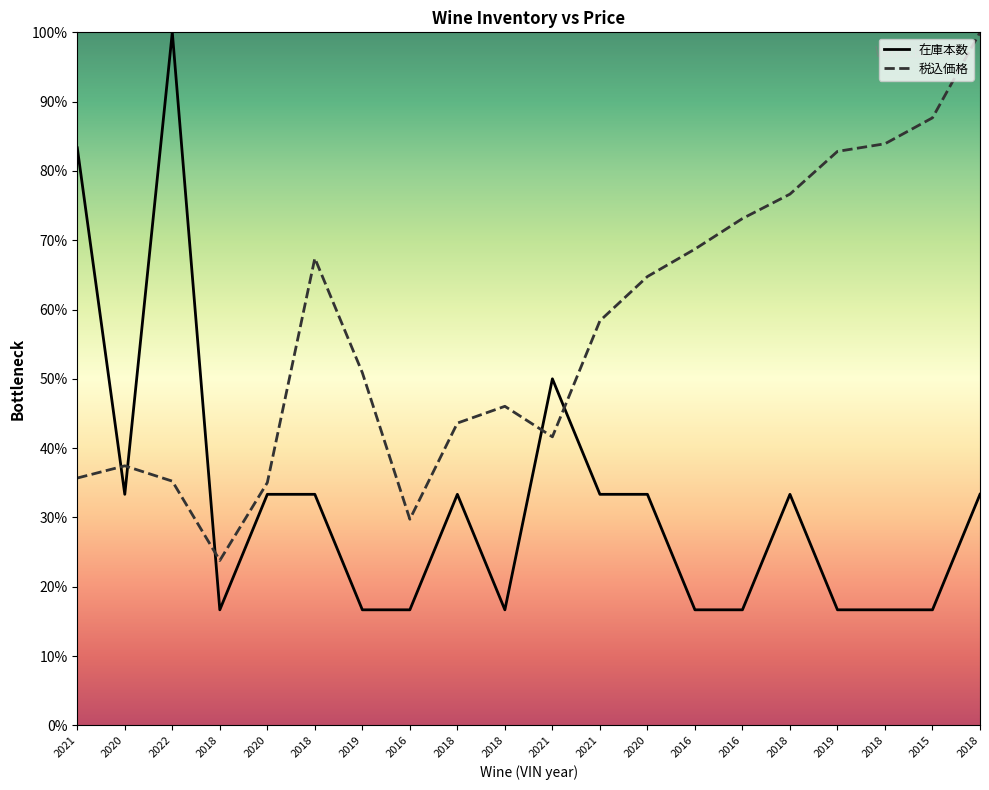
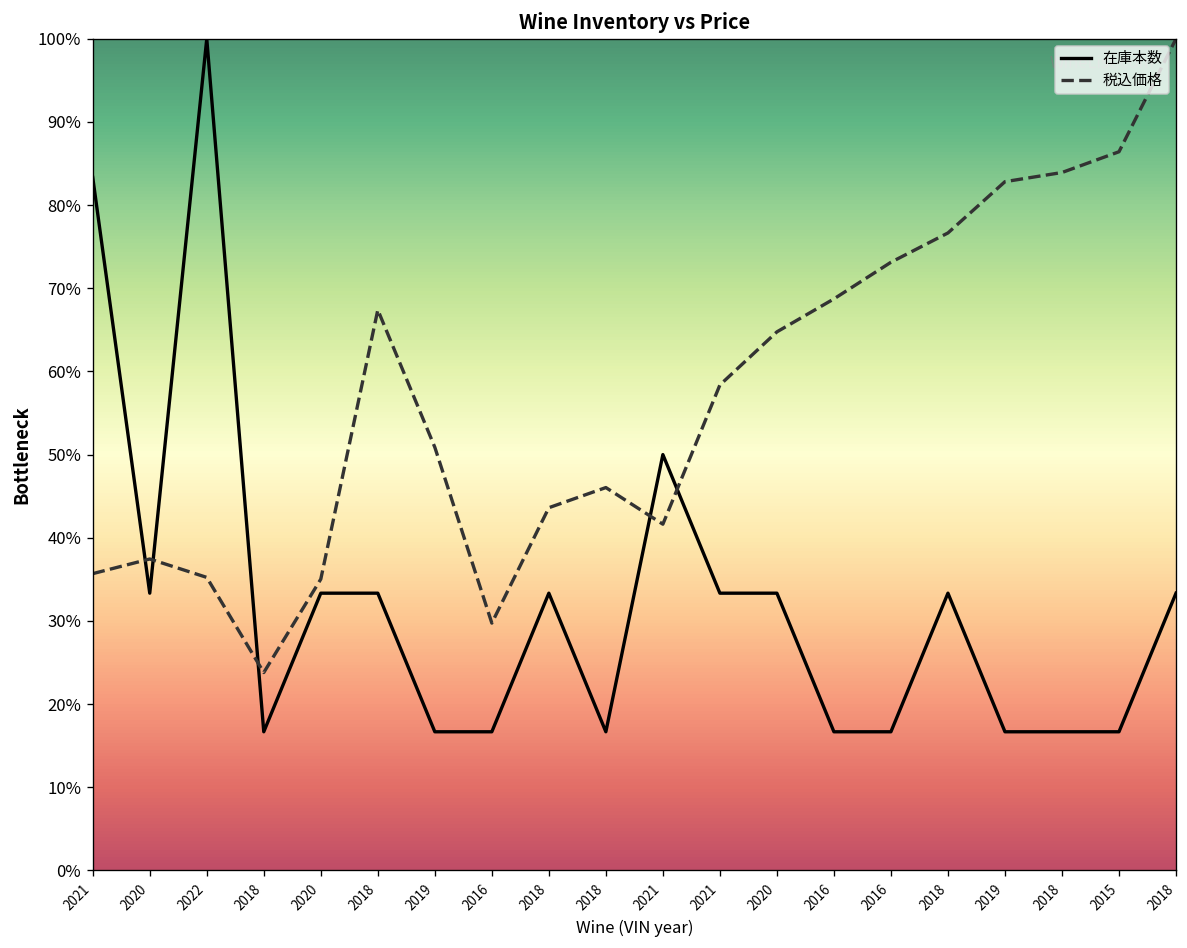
税込価格, 2015: 88% -> 86%
